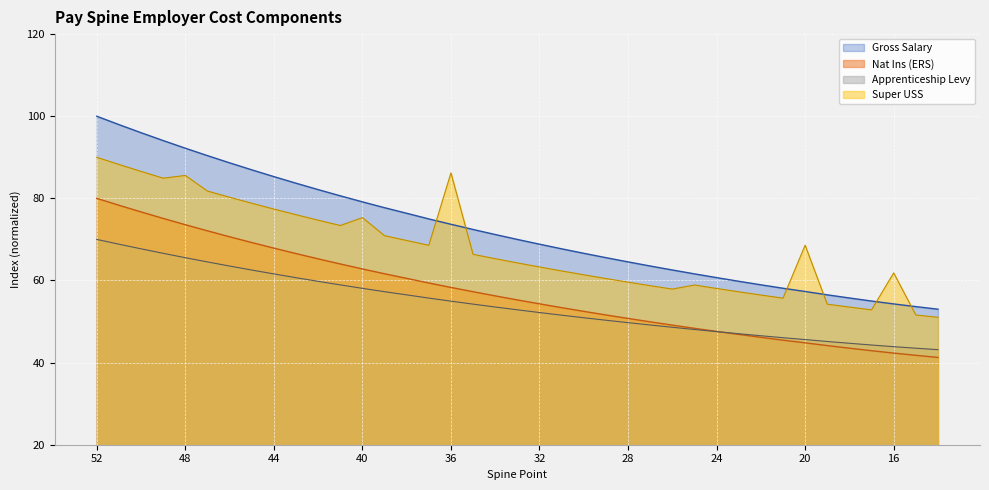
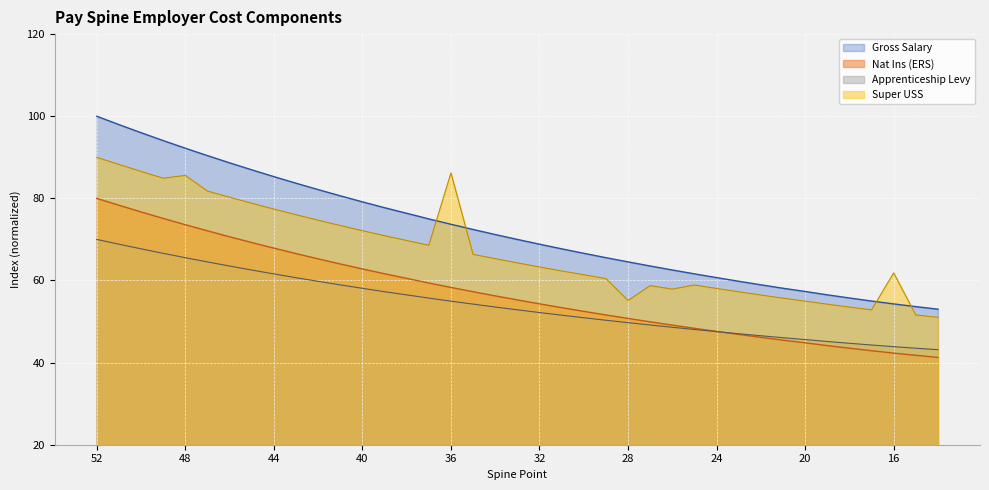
Super USS, 40: 75 -> 72
Super USS, 28: 60 -> 55
Super USS, 20: 69 -> 55
